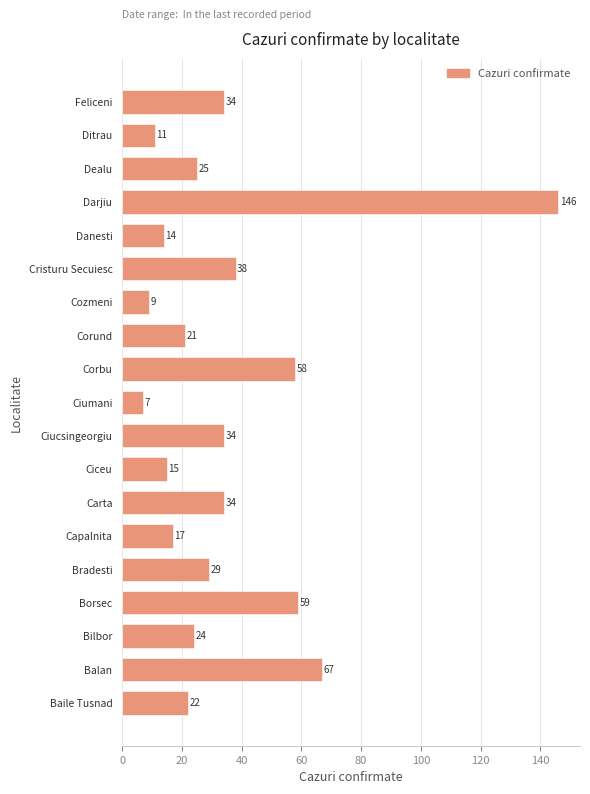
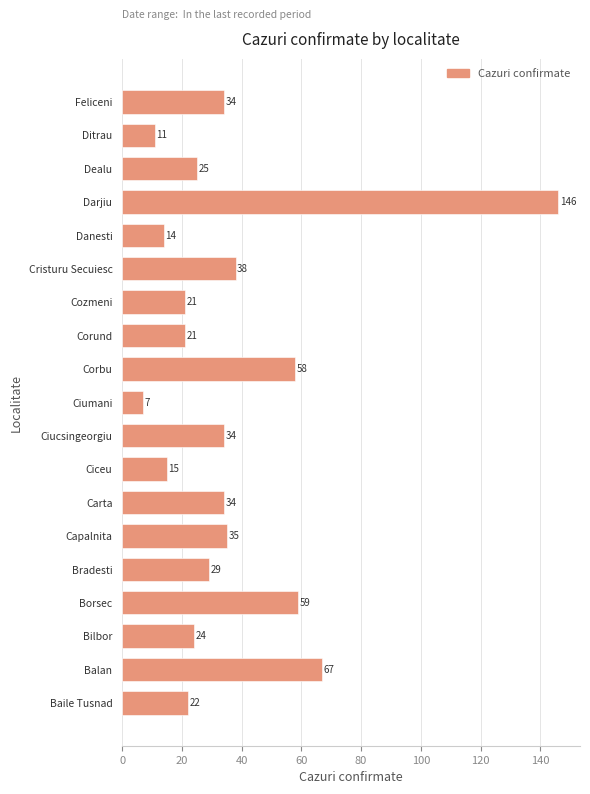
Cozmeni: 9 -> 21
Capalnita: 17 -> 35
